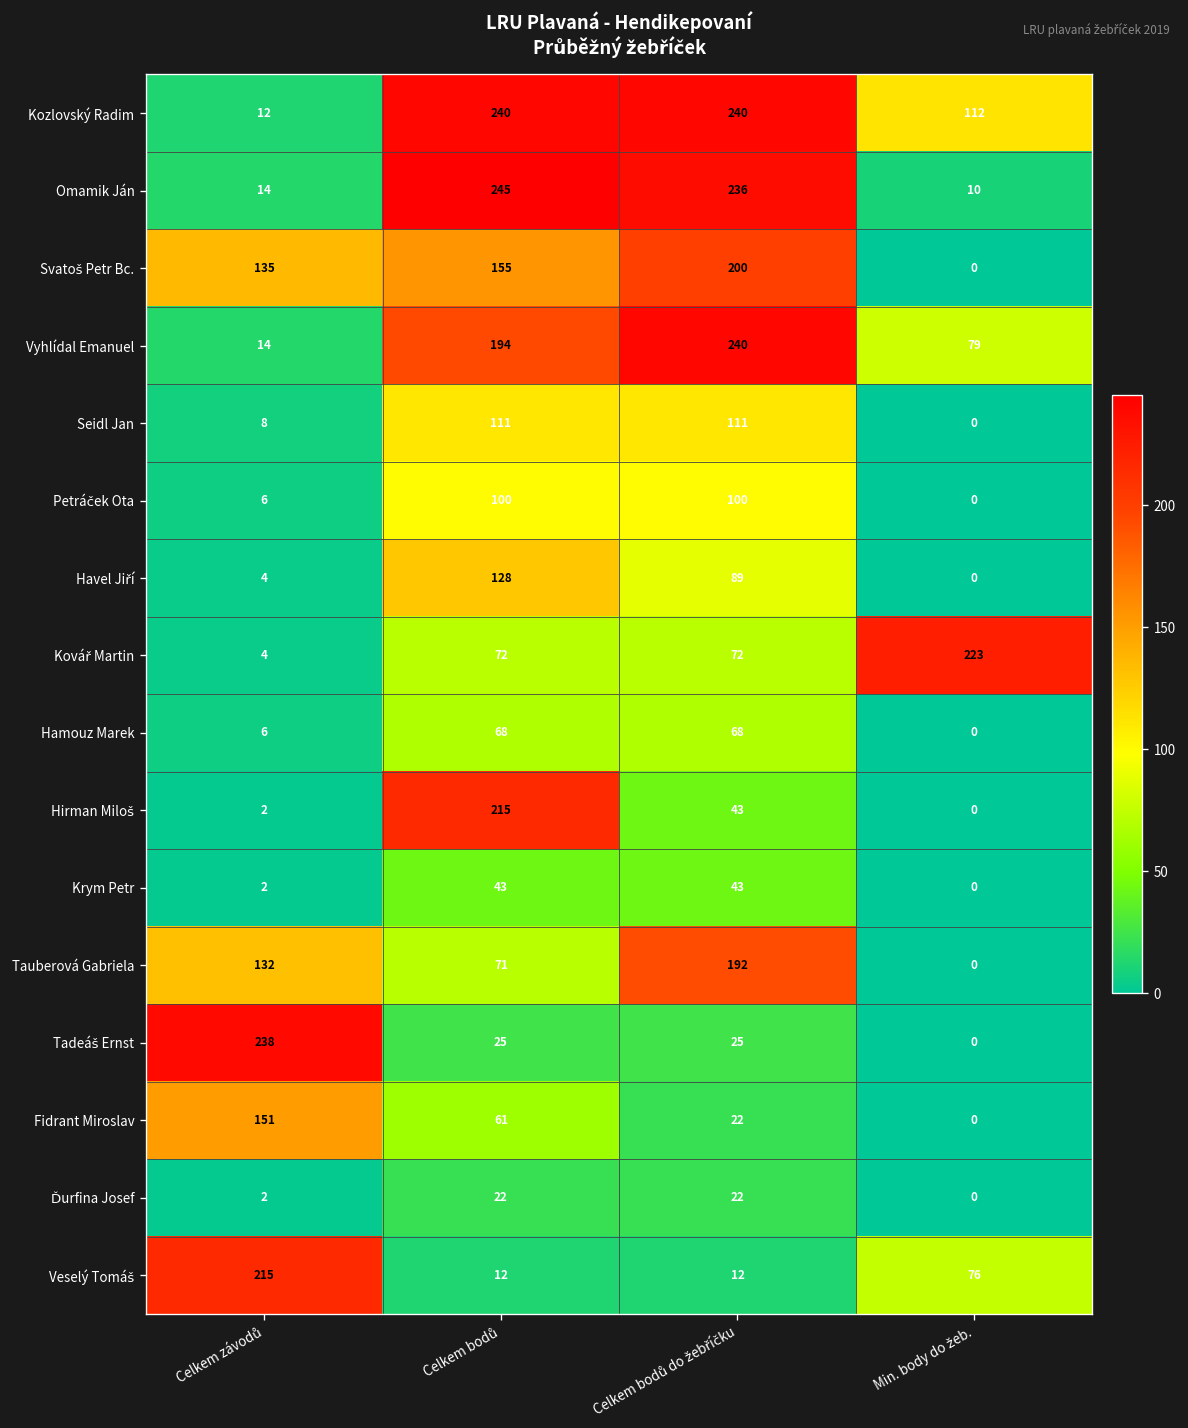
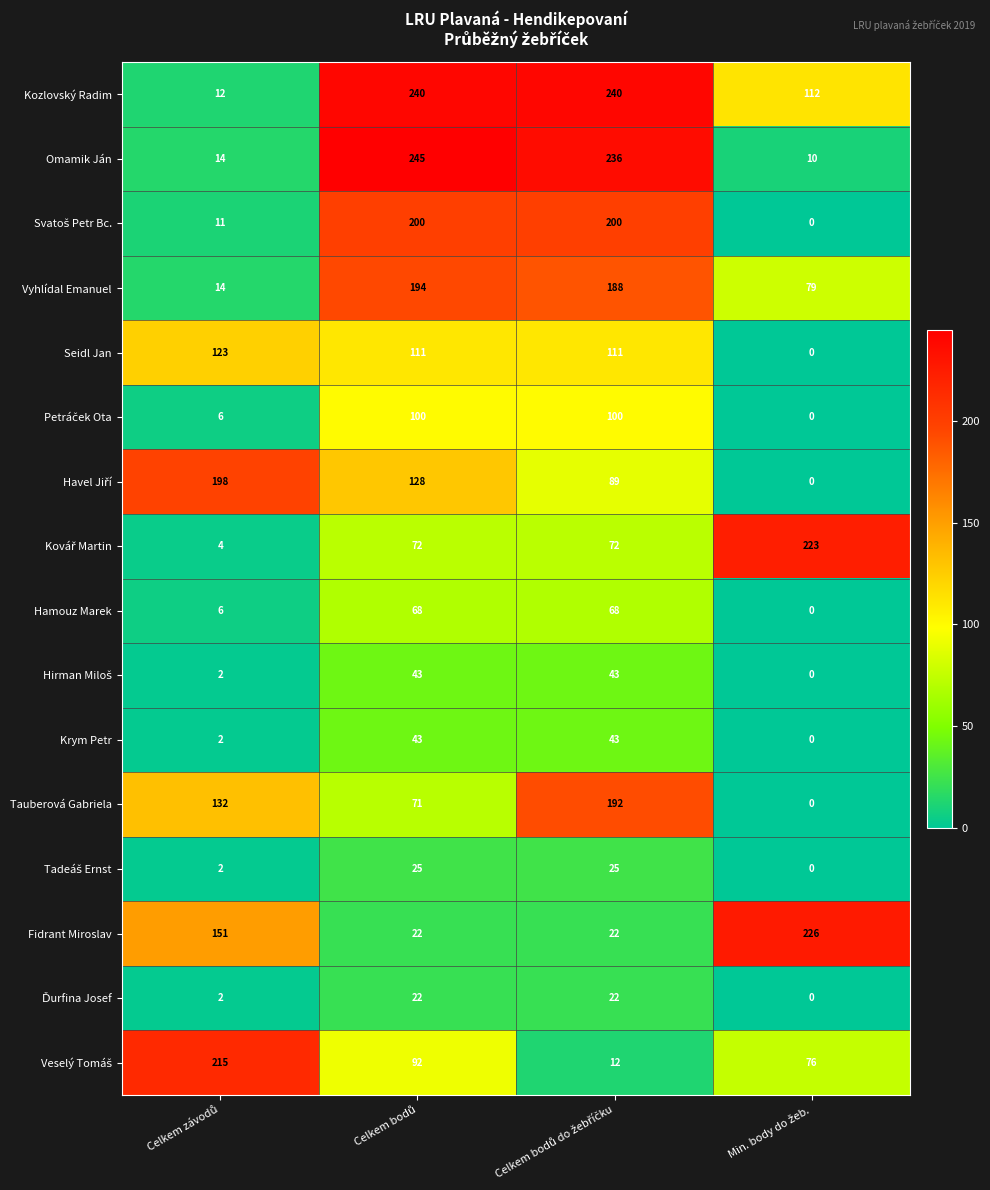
Svatoš Petr Bc., Celkem závodů: 135 -> 11
Svatoš Petr Bc., Celkem bodů: 155 -> 200
Vyhlídal Emanuel, Celkem bodů do žebříčku: 240 -> 188
Seidl Jan, Celkem závodů: 8 -> 123
Havel Jiří, Celkem závodů: 4 -> 198
Hirman Miloš, Celkem bodů: 215 -> 43
Tadeáš Ernst, Celkem závodů: 238 -> 2
Fidrant Miroslav, Celkem bodů: 61 -> 22
Fidrant Miroslav, Min. body do žeb.: 0 -> 226
Veselý Tomáš, Celkem bodů: 12 -> 92
